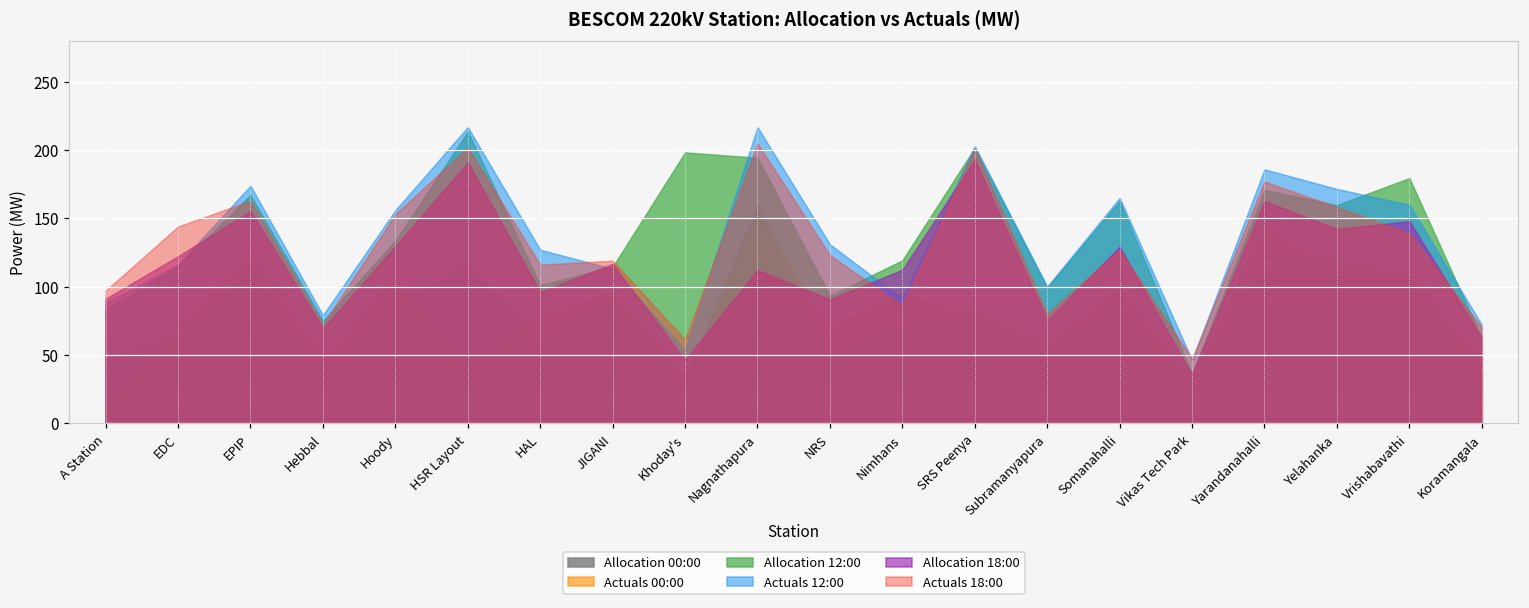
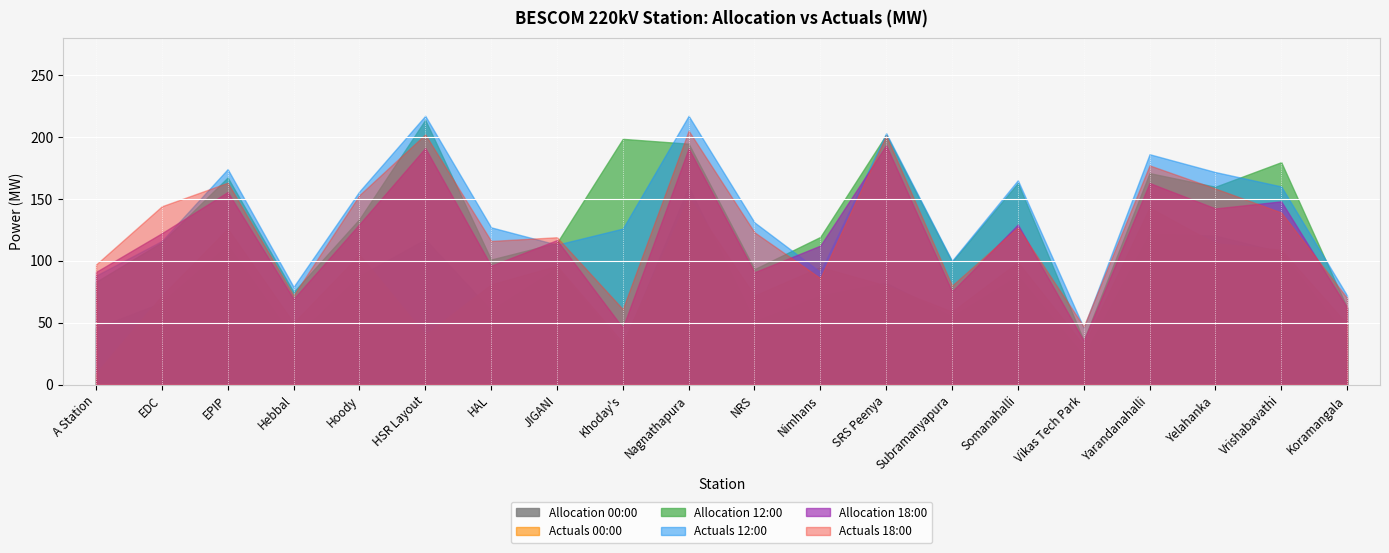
Actuals 12:00, Khoday's: 53 -> 126
Allocation 18:00, Nagnathapura: 112 -> 191
